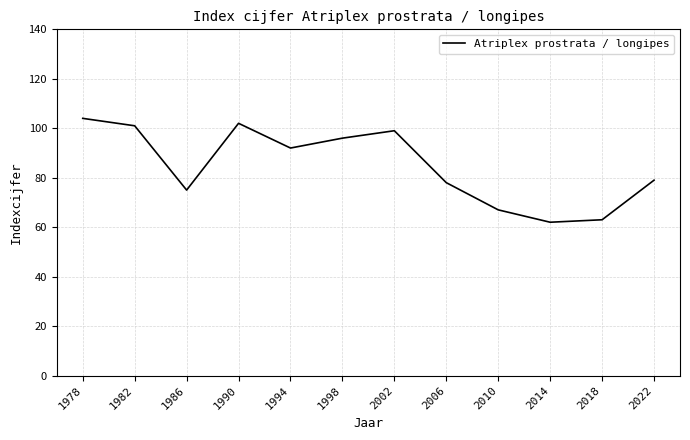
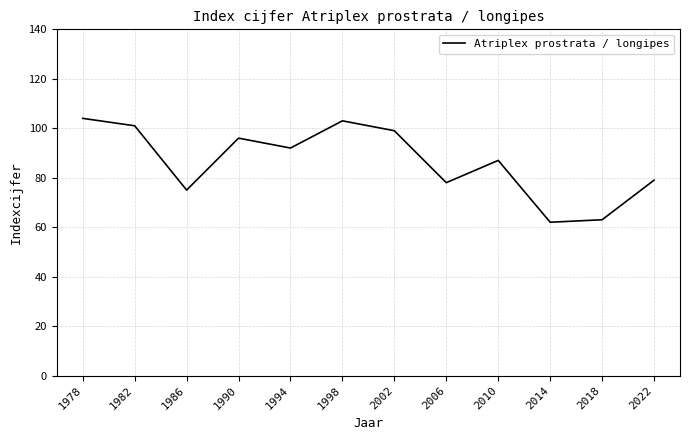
1990: 102 -> 96
1998: 96 -> 103
2010: 67 -> 87
